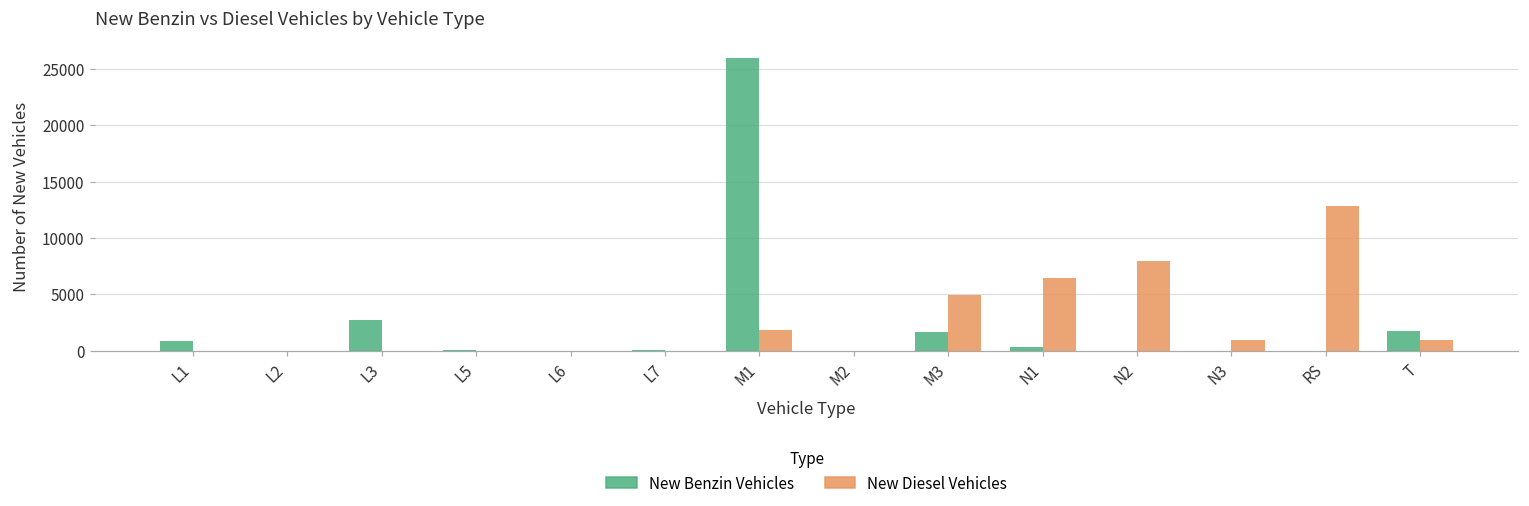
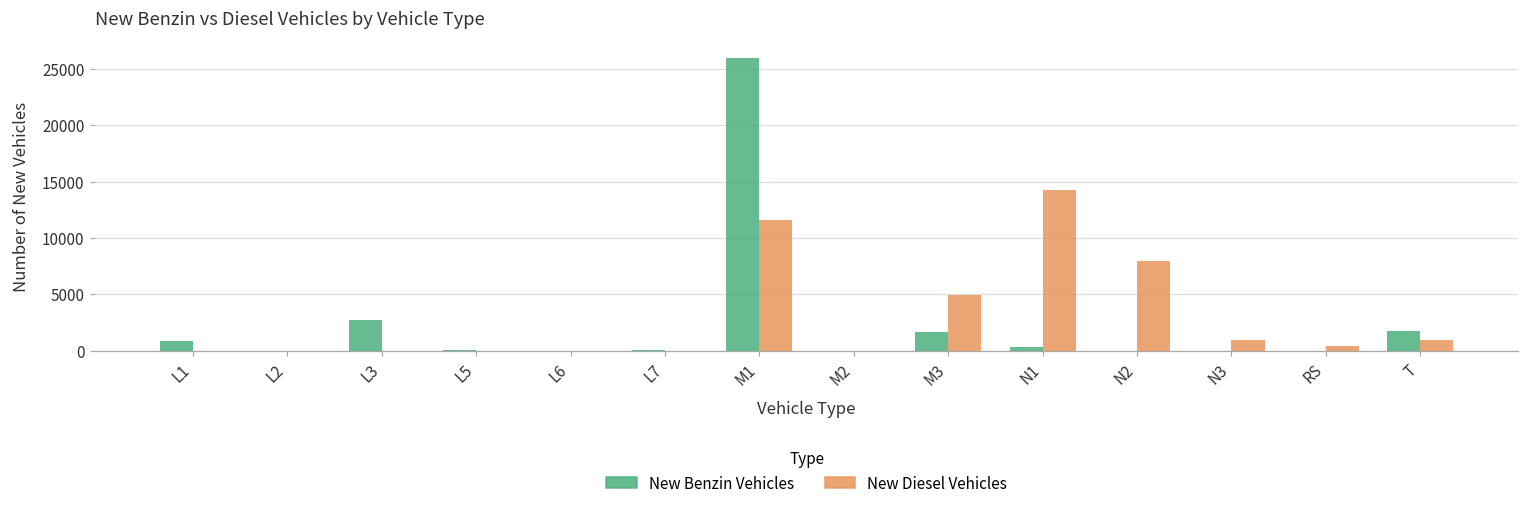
New Diesel Vehicles, M1: 1800 -> 11600
New Diesel Vehicles, N1: 6500 -> 14300
New Diesel Vehicles, RS: 12800 -> 400
